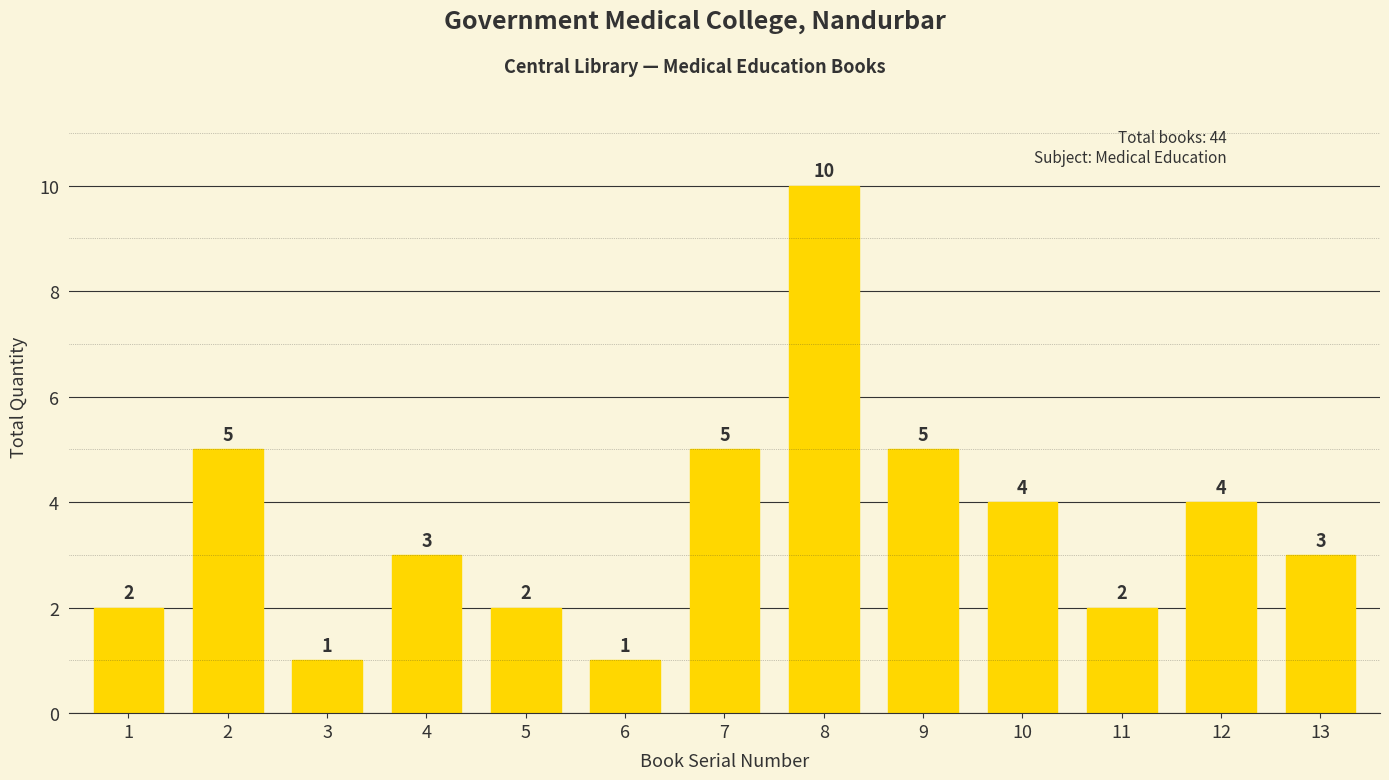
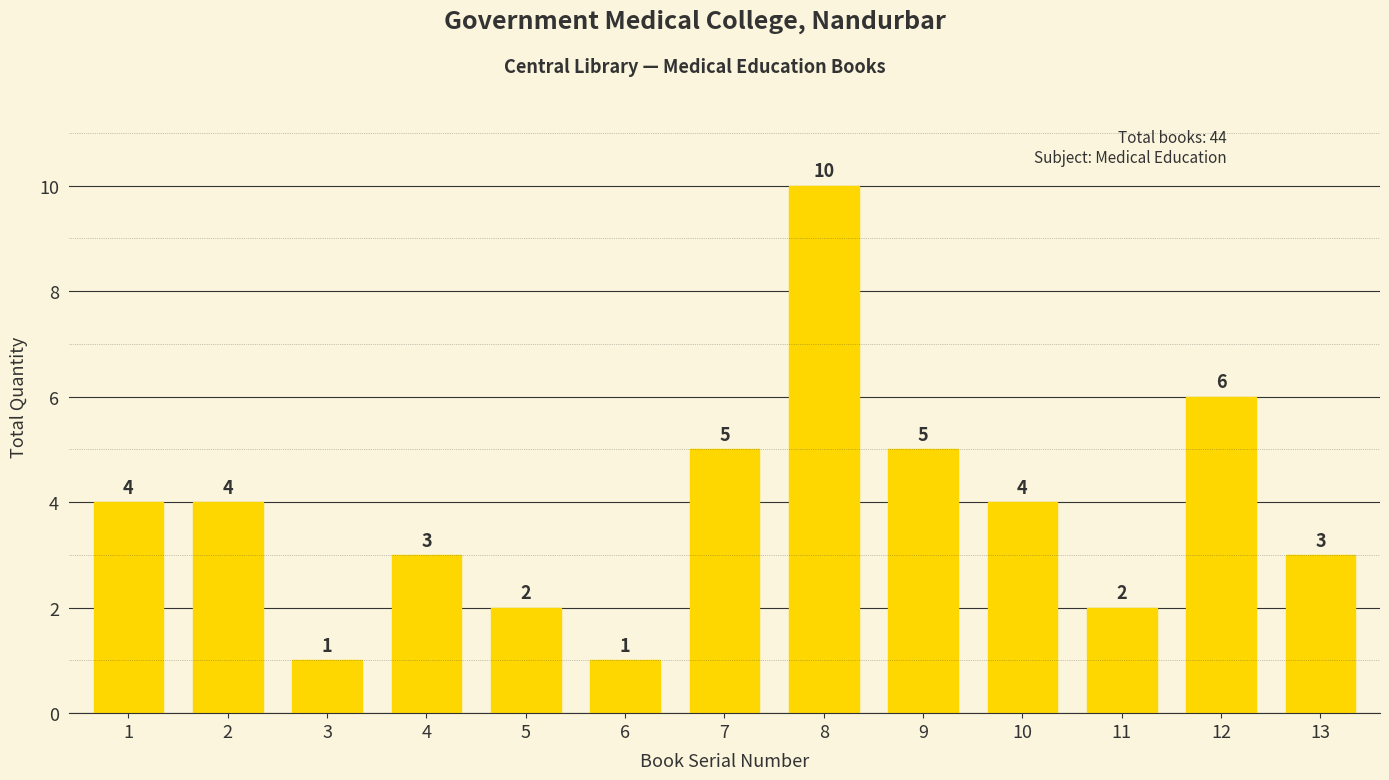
1: 2 -> 4
2: 5 -> 4
12: 4 -> 6
